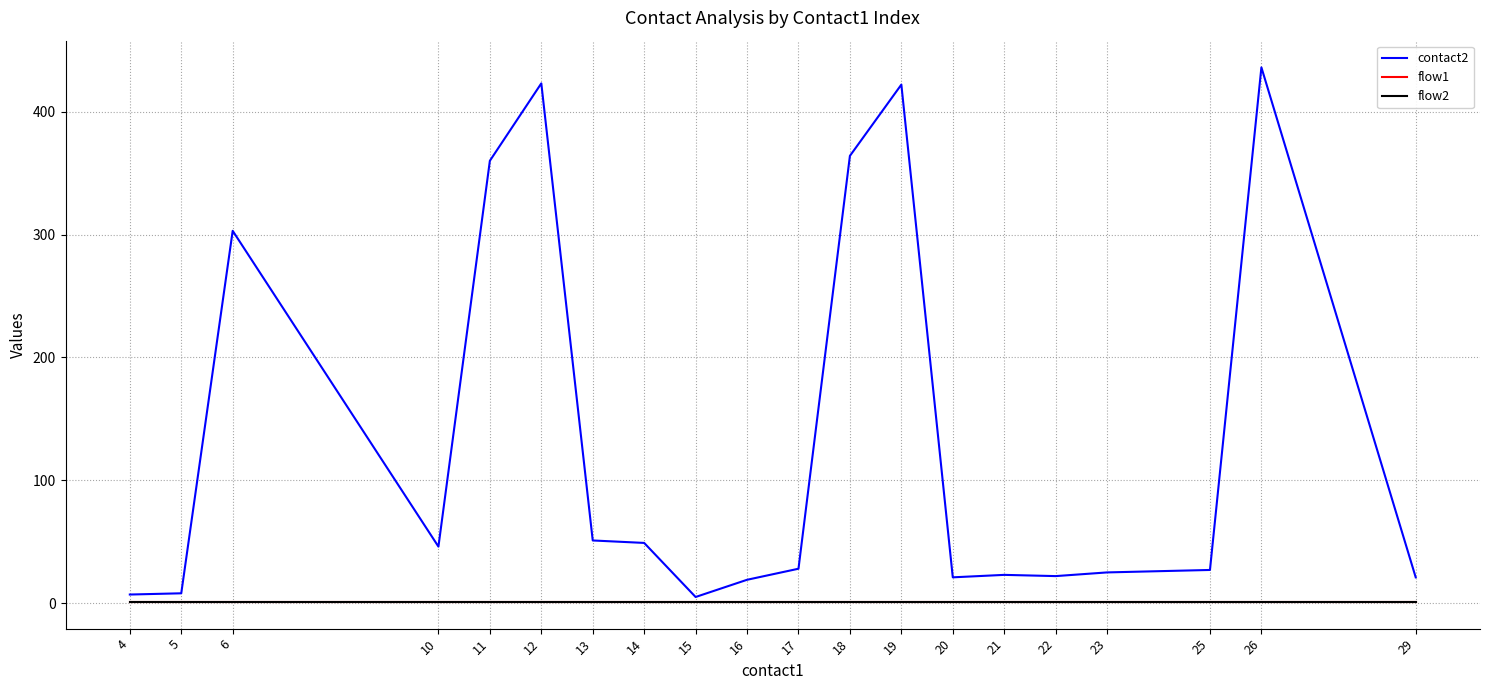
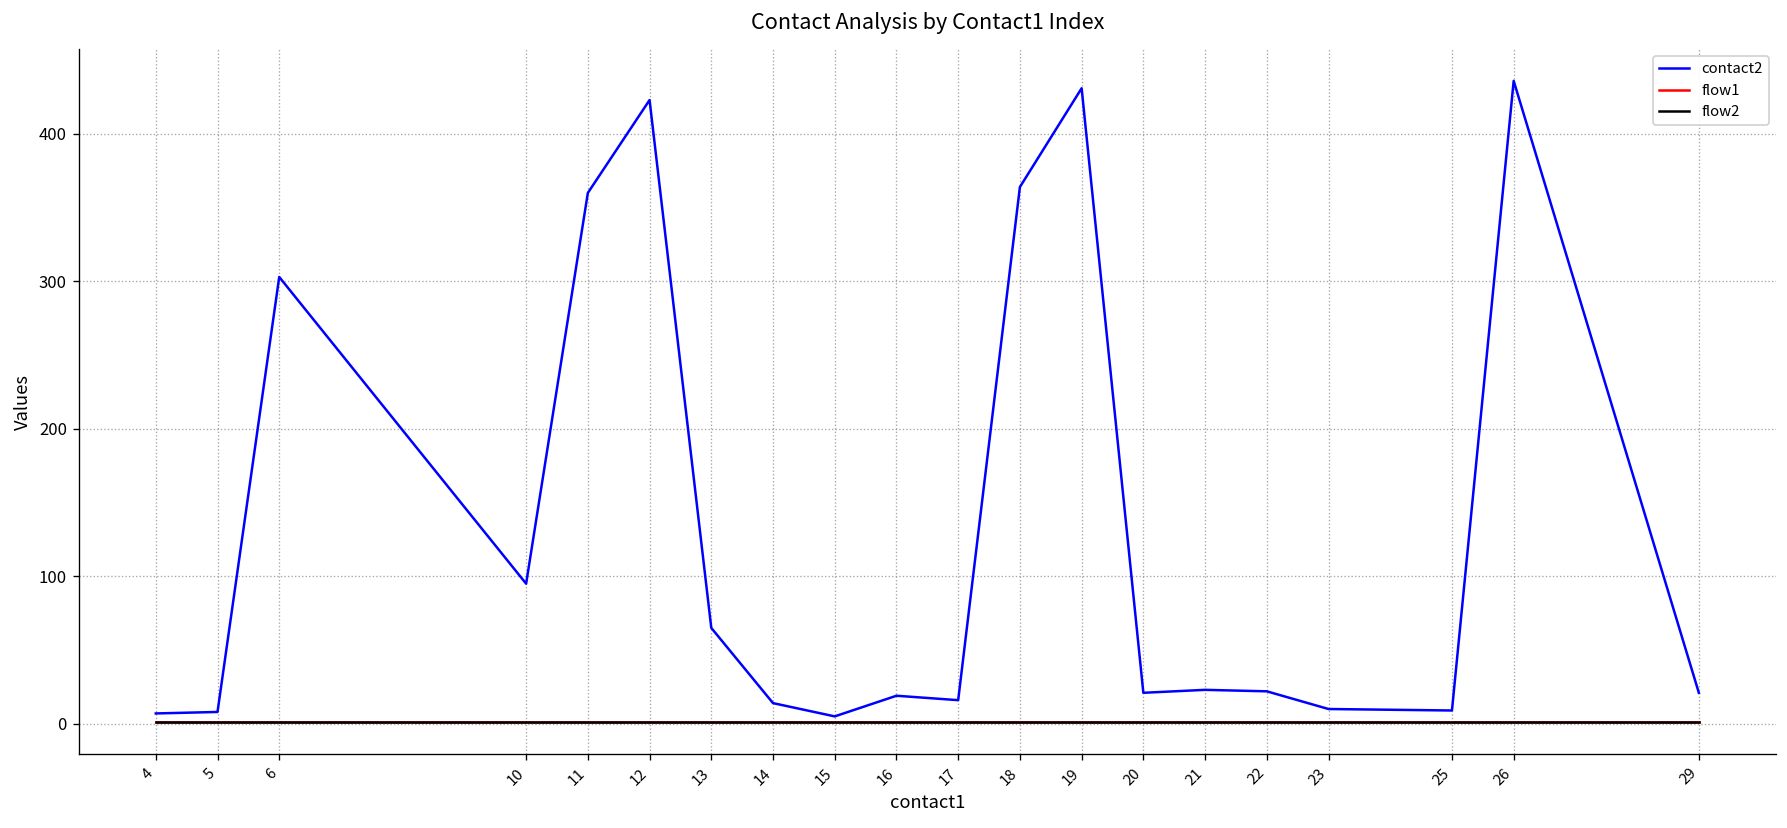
contact2, 10: 46 -> 95
contact2, 13: 51 -> 65
contact2, 14: 49 -> 14
contact2, 17: 28 -> 16
contact2, 19: 422 -> 431
contact2, 23: 25 -> 10
contact2, 25: 27 -> 9
